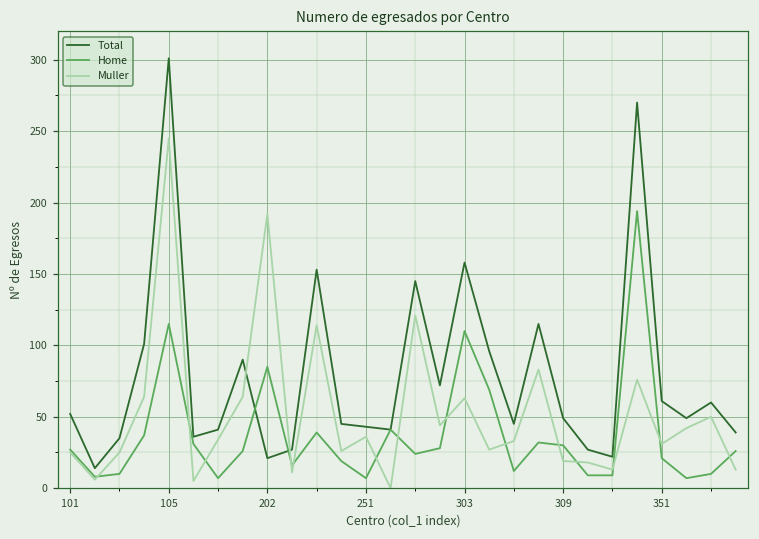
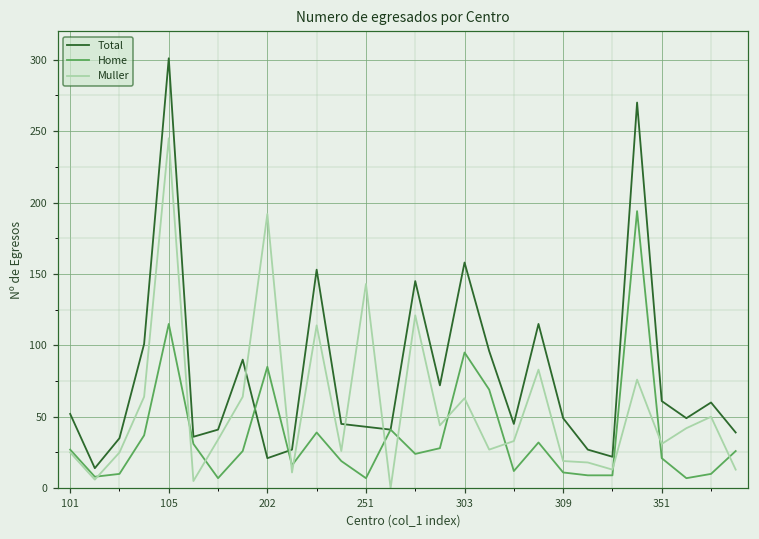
Muller, 251: 36 -> 143
Home, 303: 110 -> 95
Home, 309: 30 -> 11
